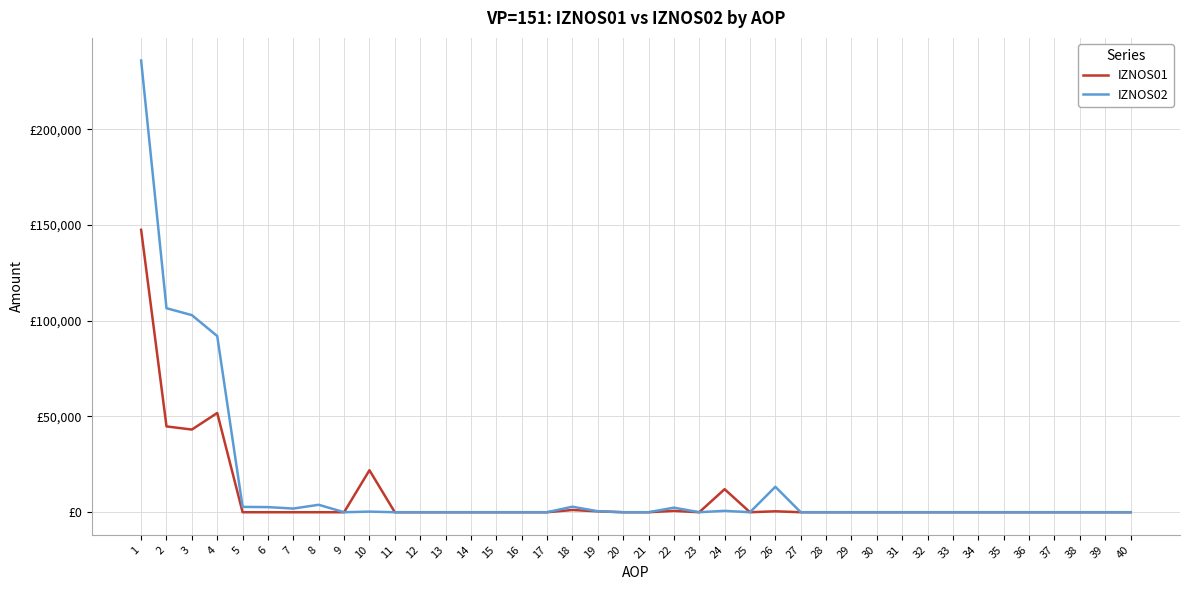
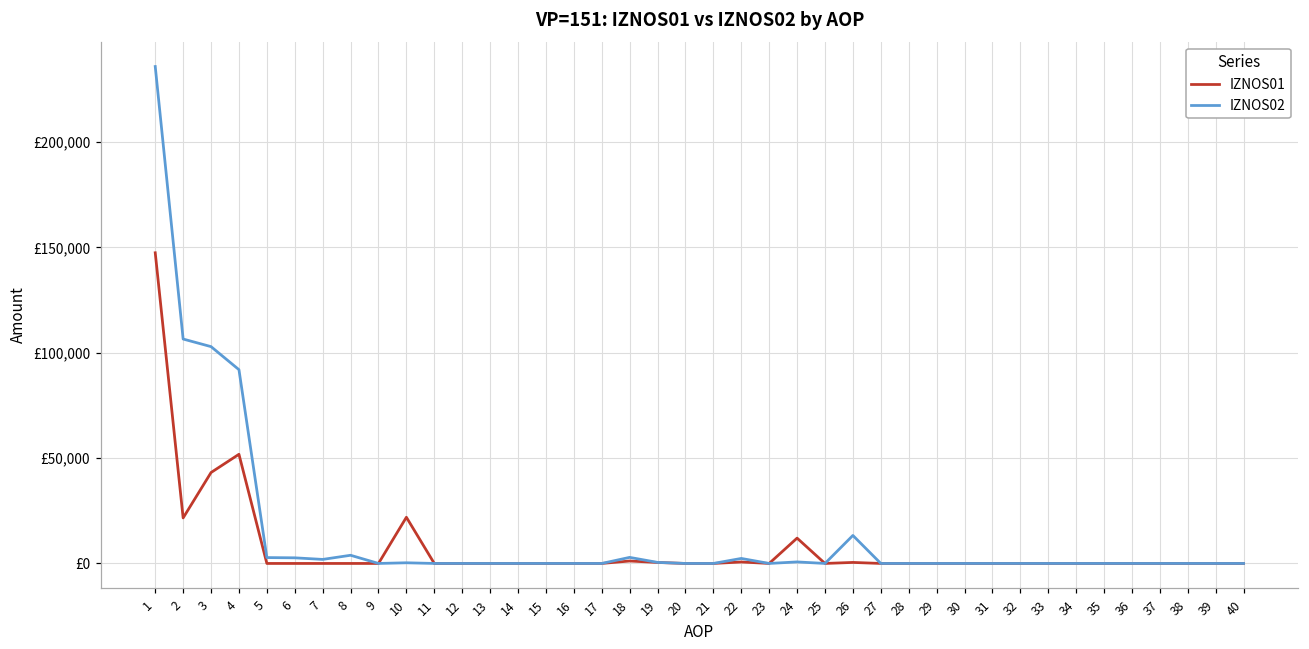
IZNOS01, 2: £45,000 -> £22,000
